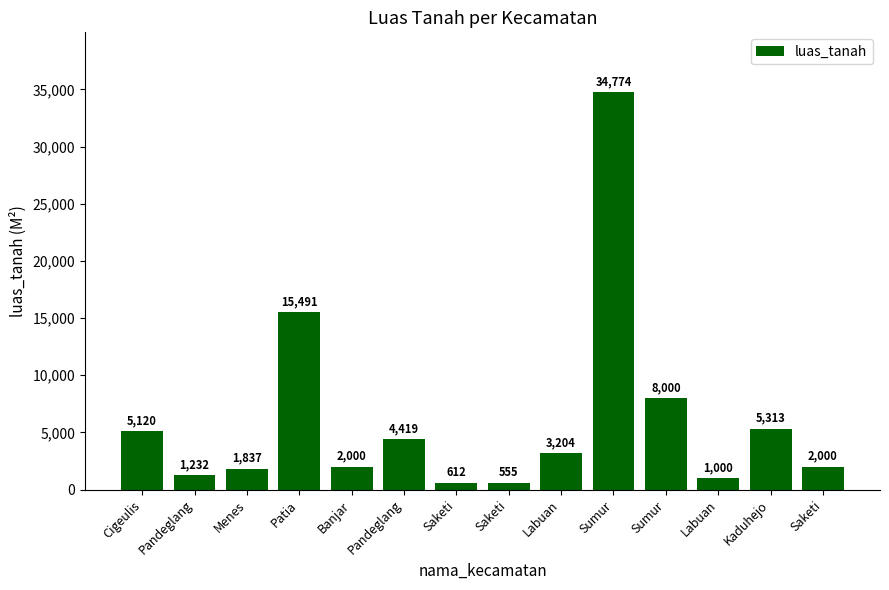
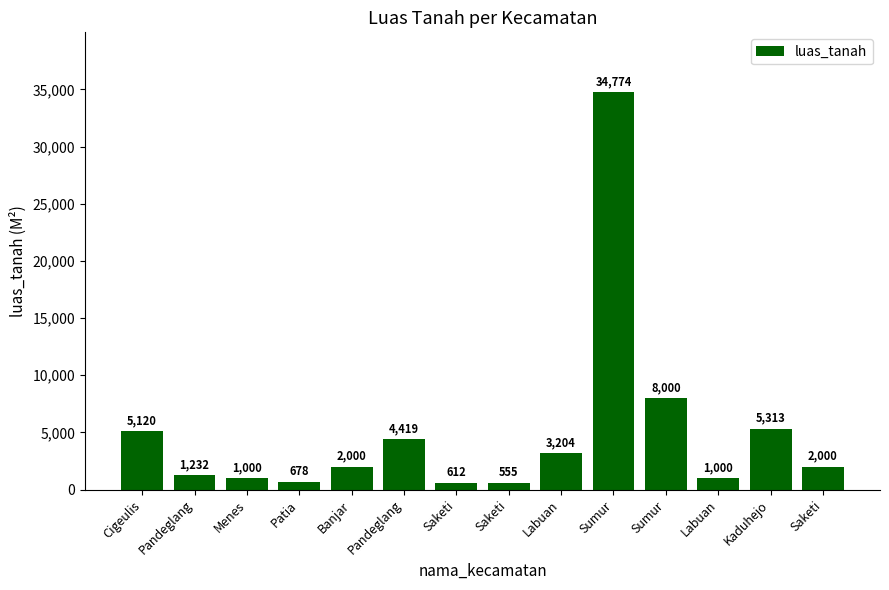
Menes: 1,837 -> 1,000
Patia: 15,491 -> 678
